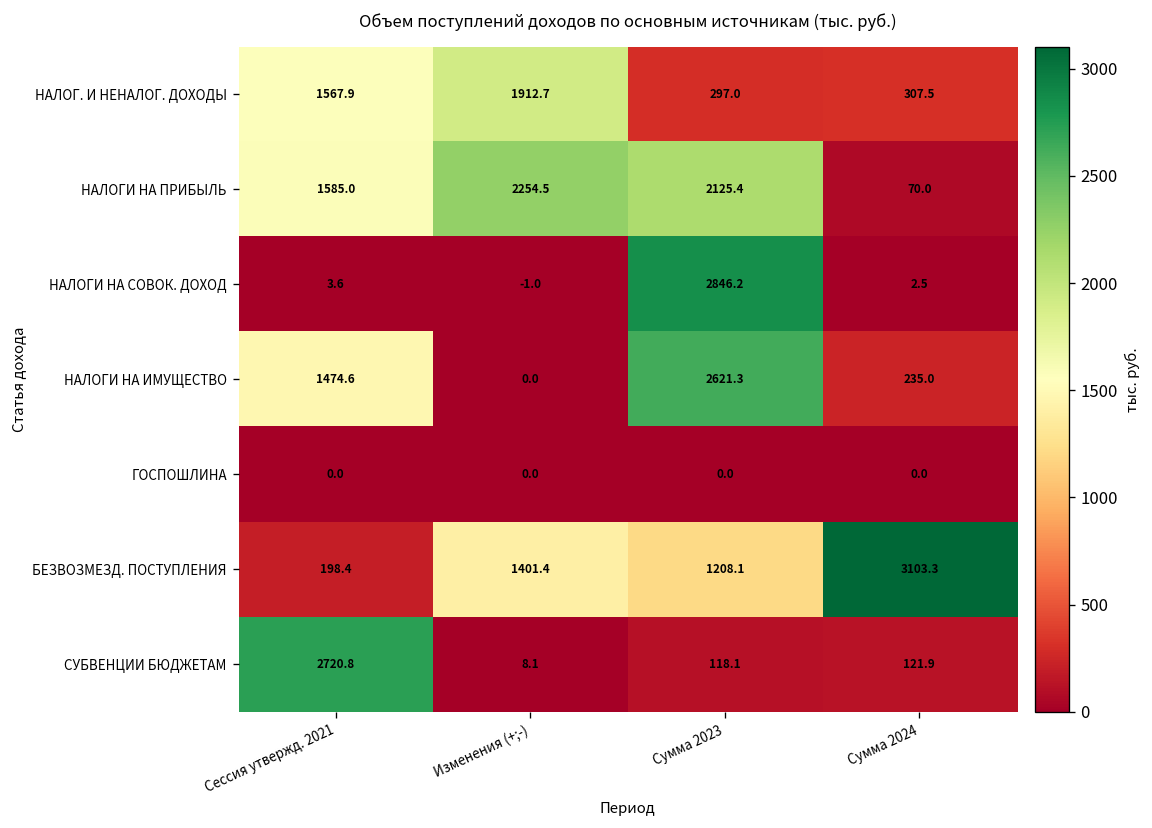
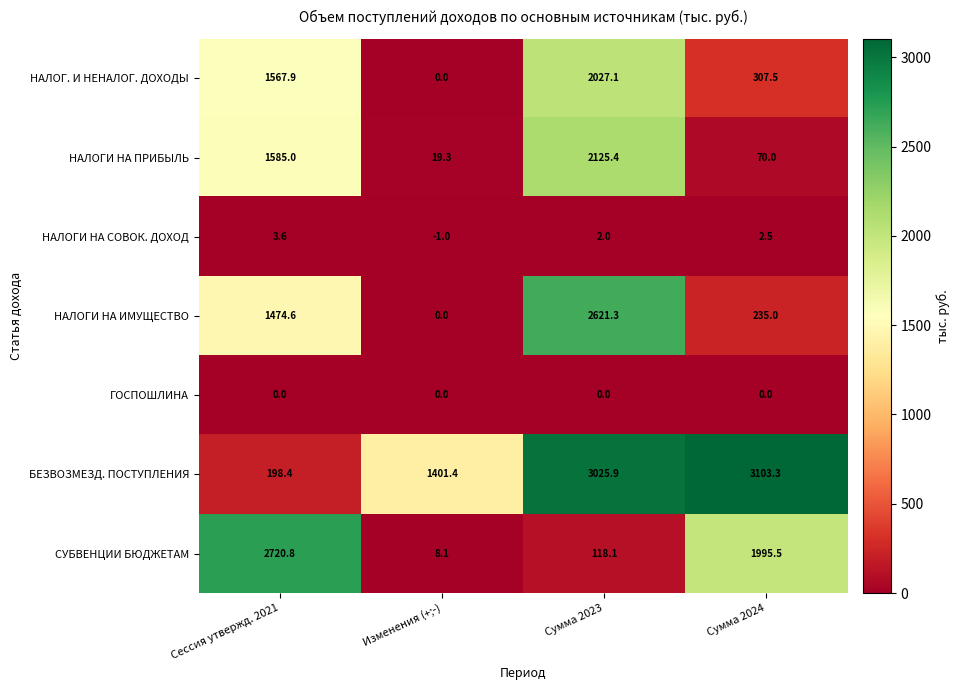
НАЛОГ. И НЕНАЛОГ. ДОХОДЫ, Изменения (+;-): 1912.7 -> 0.0
НАЛОГ. И НЕНАЛОГ. ДОХОДЫ, Сумма 2023: 297.0 -> 2027.1
НАЛОГИ НА ПРИБЫЛЬ, Изменения (+;-): 2254.5 -> 19.3
НАЛОГИ НА СОВОК. ДОХОД, Сумма 2023: 2846.2 -> 2.0
БЕЗВОЗМЕЗД. ПОСТУПЛЕНИЯ, Сумма 2023: 1208.1 -> 3025.9
СУБВЕНЦИИ БЮДЖЕТАМ, Сумма 2024: 121.9 -> 1995.5
